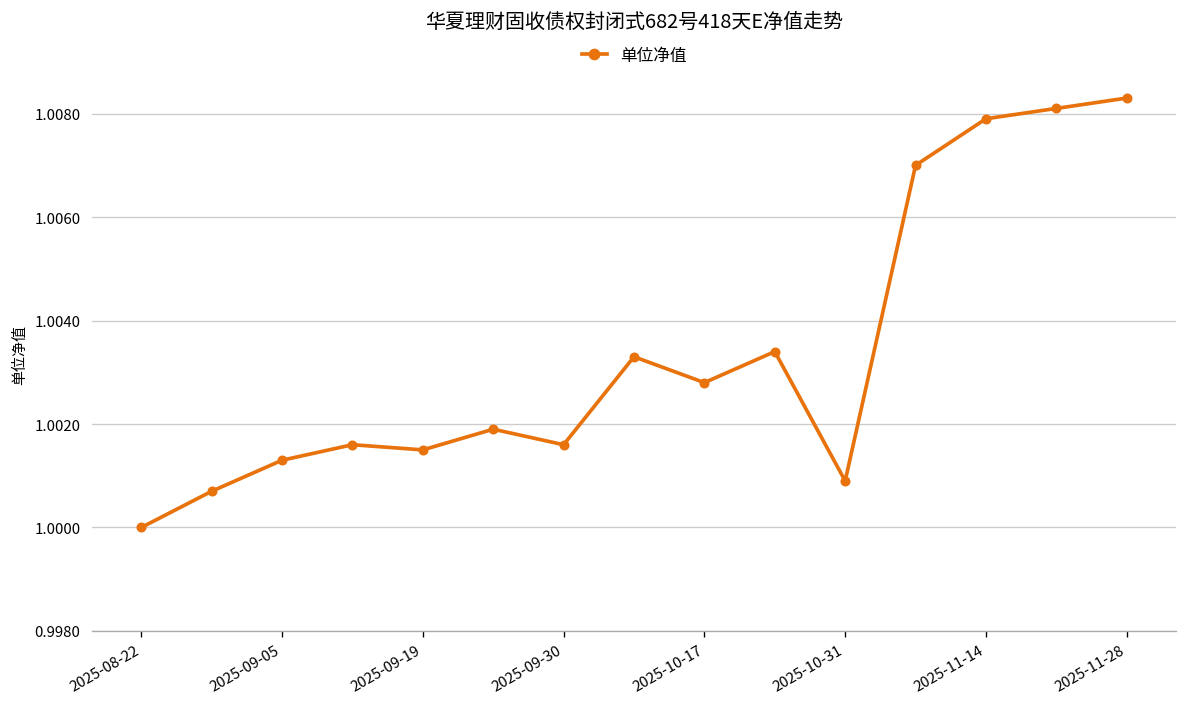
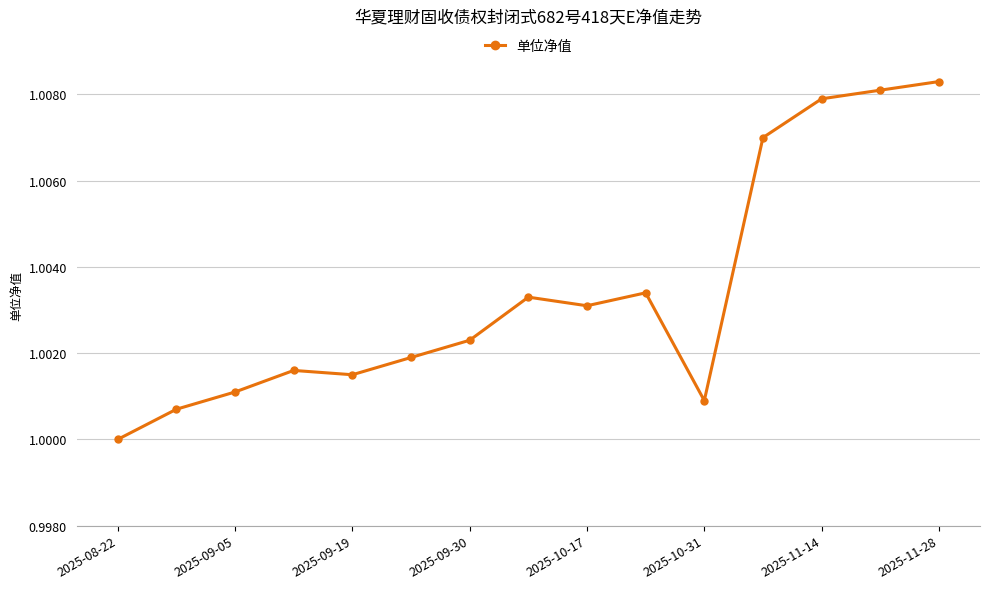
2025-09-05: 1.0013 -> 1.0011
2025-09-30: 1.0016 -> 1.0023
2025-10-17: 1.0028 -> 1.0031
